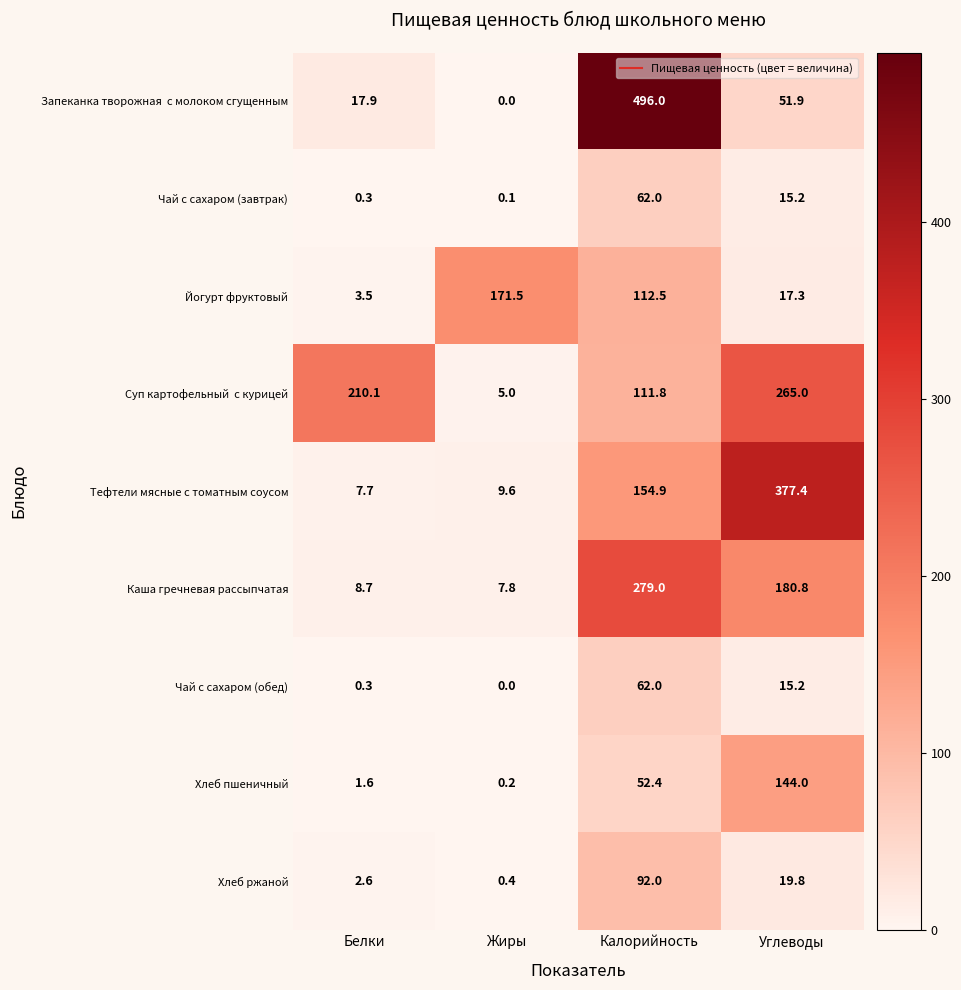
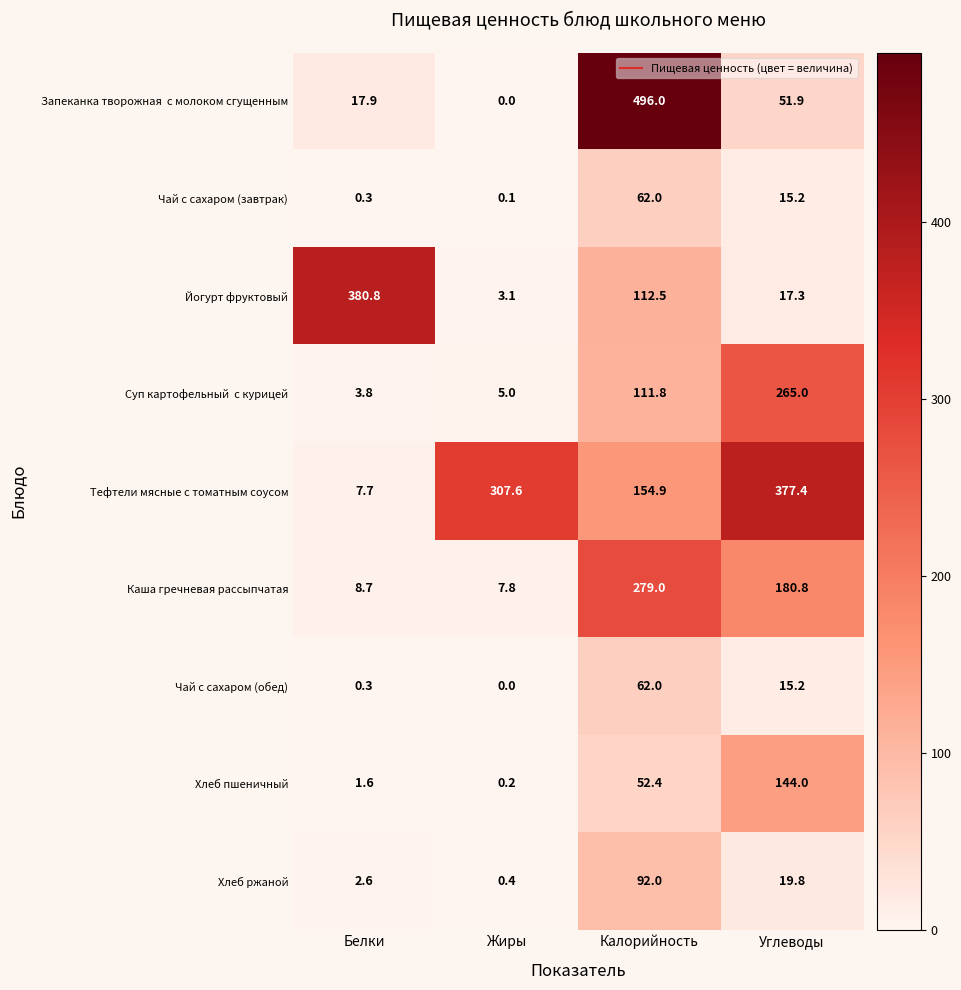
Йогурт фруктовый, Белки: 3.5 -> 380.8
Йогурт фруктовый, Жиры: 171.5 -> 3.1
Суп картофельный с курицей, Белки: 210.1 -> 3.8
Тефтели мясные с томатным соусом, Жиры: 9.6 -> 307.6
